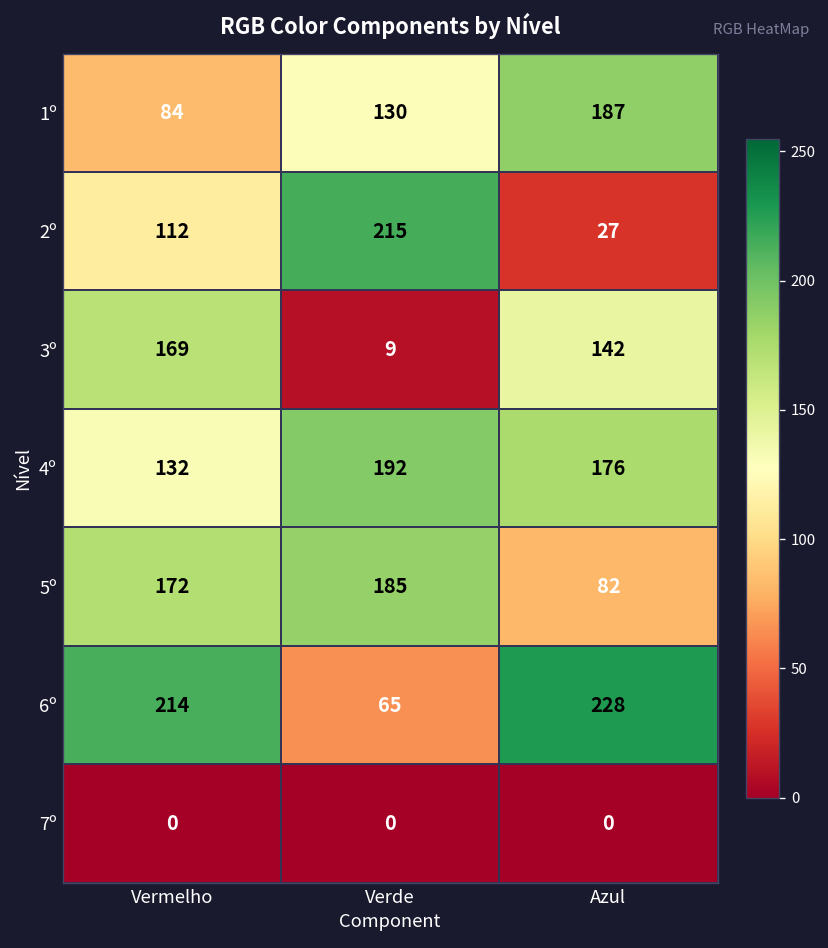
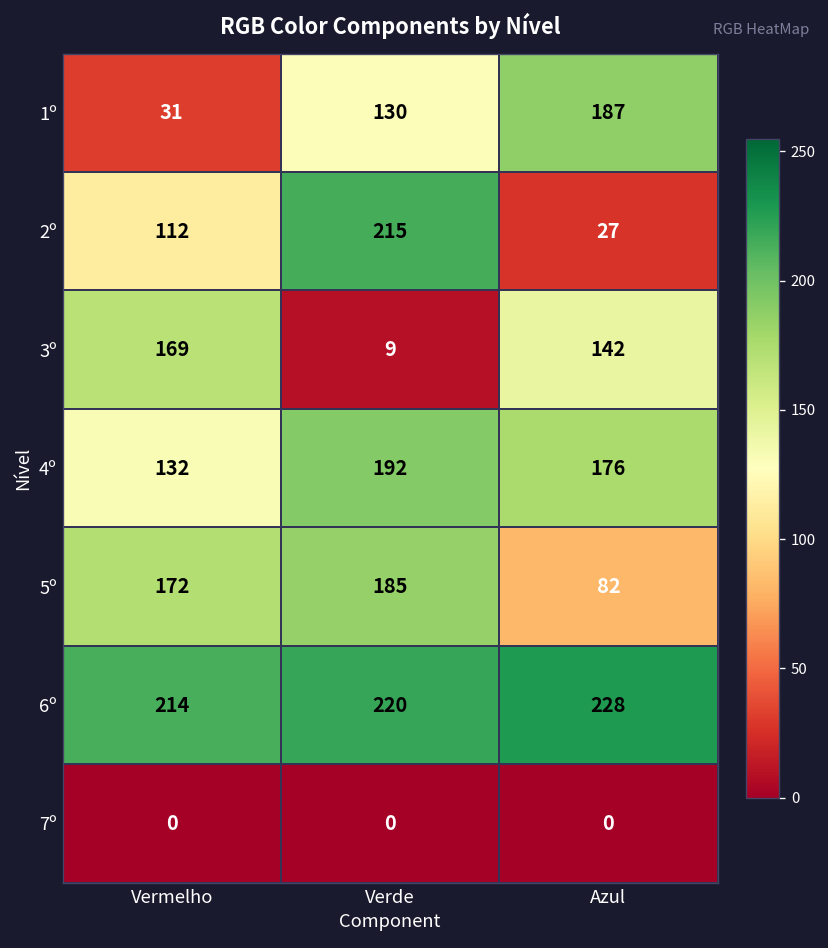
1º, Vermelho: 84 -> 31
6º, Verde: 65 -> 220
